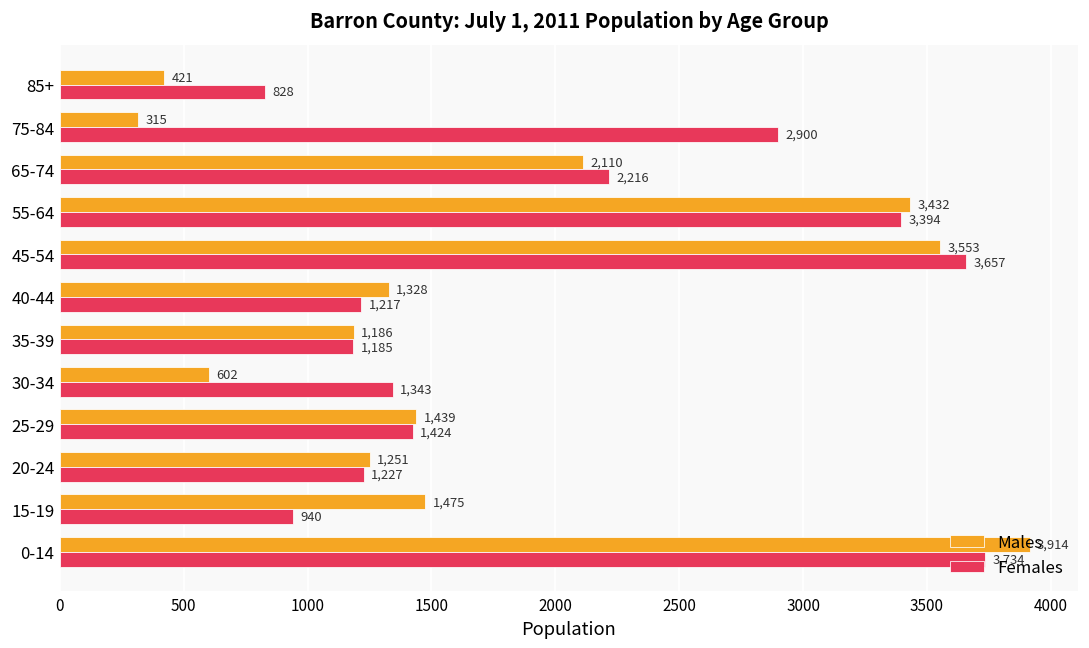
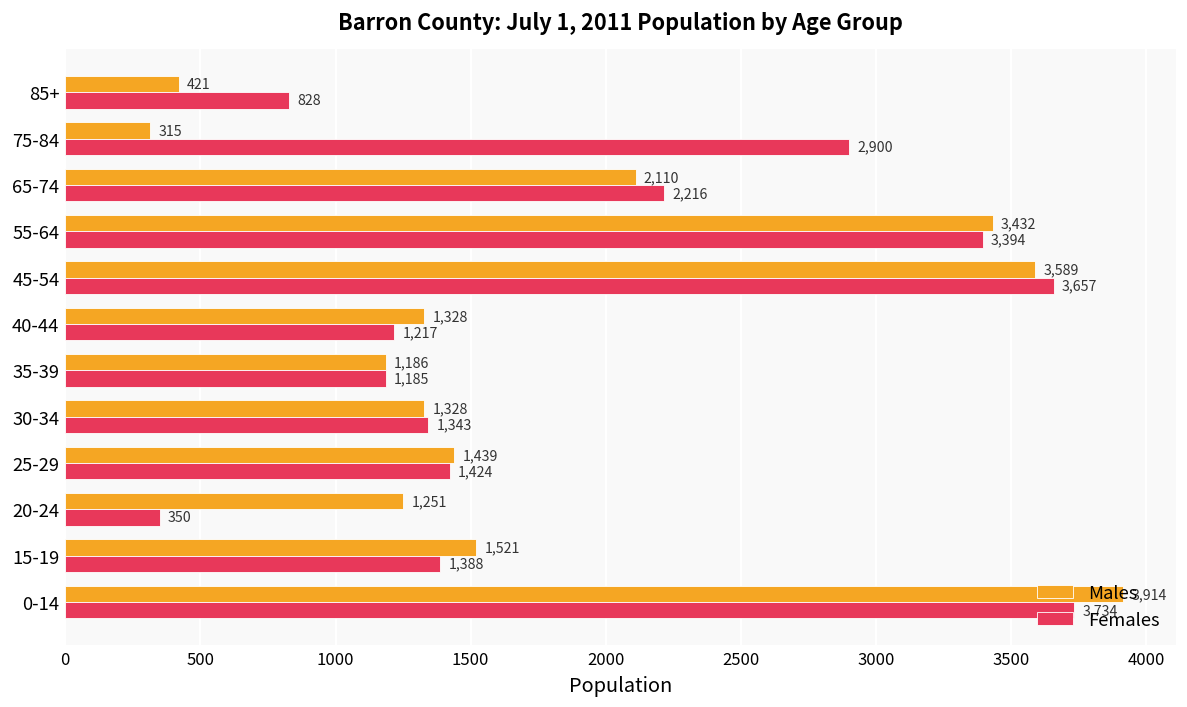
Males, 45-54: 3,553 -> 3,589
Males, 30-34: 602 -> 1,328
Females, 20-24: 1,227 -> 350
Males, 15-19: 1,475 -> 1,521
Females, 15-19: 940 -> 1,388
